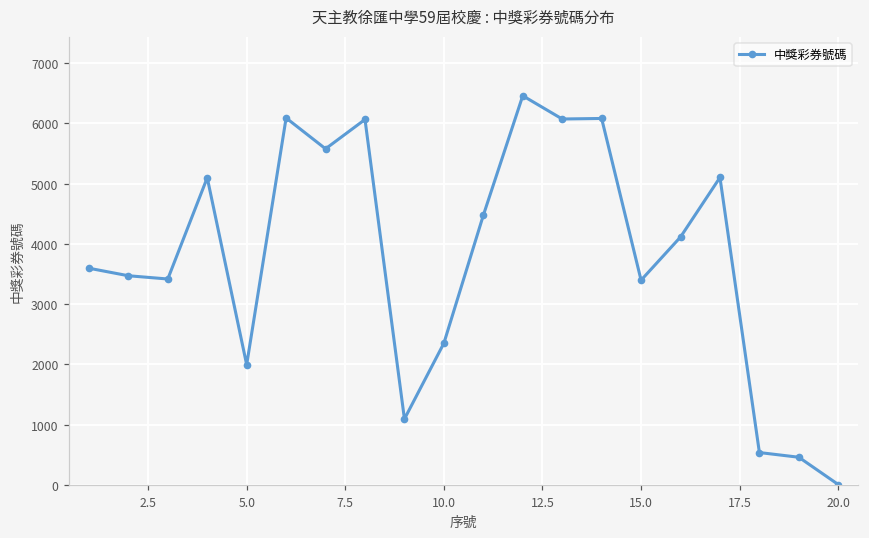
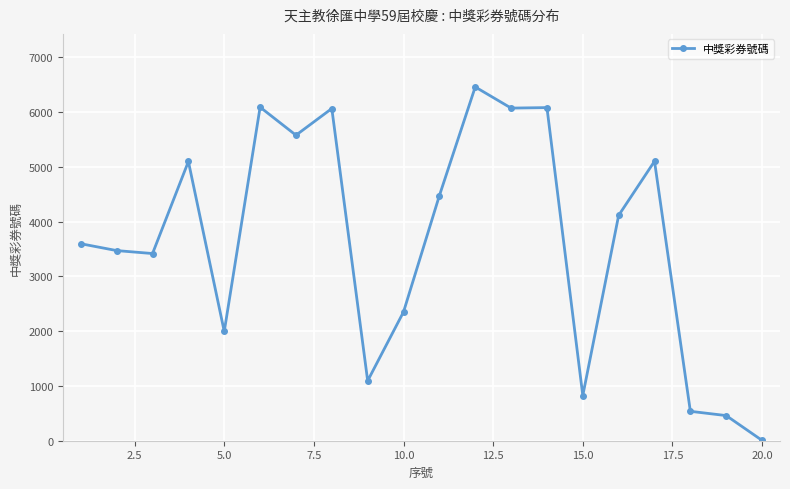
15.0: 3400 -> 800
